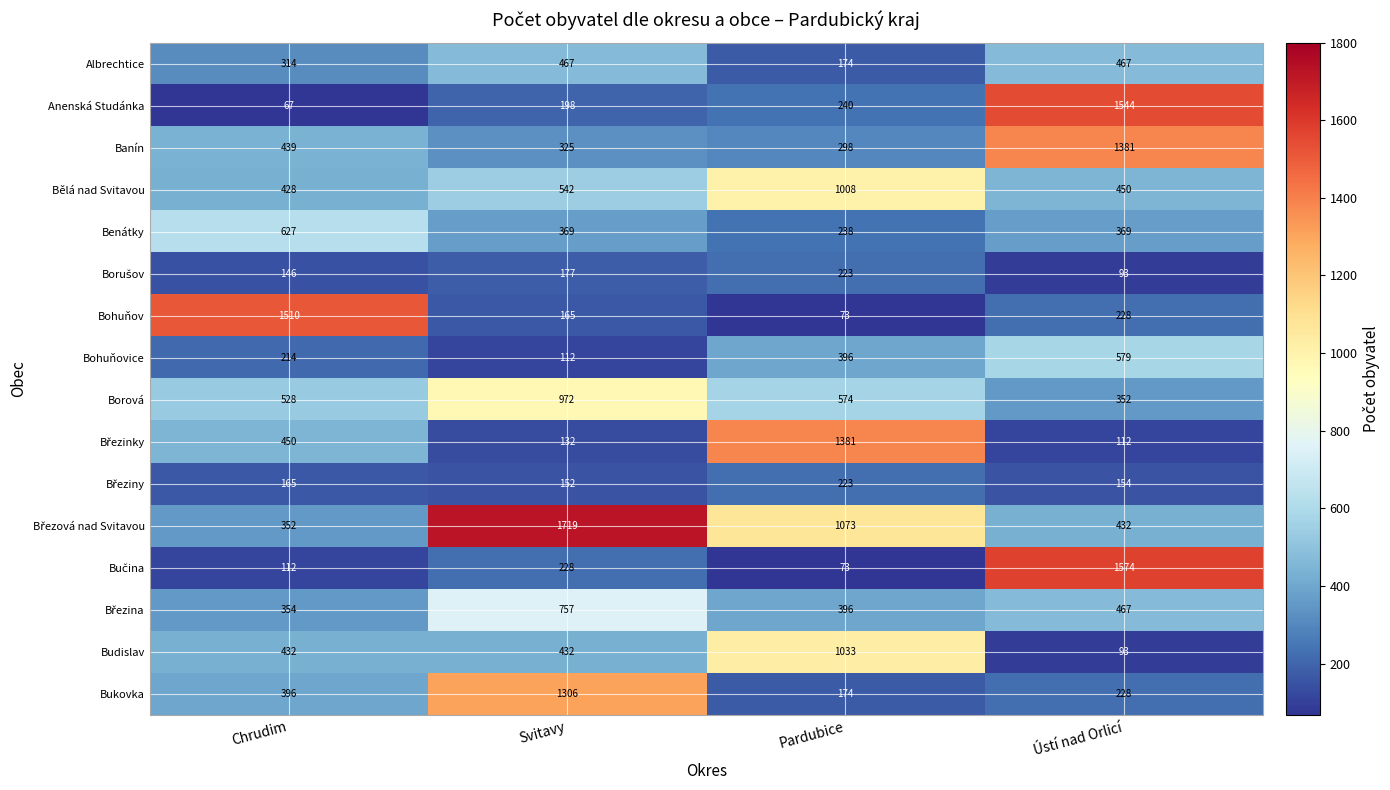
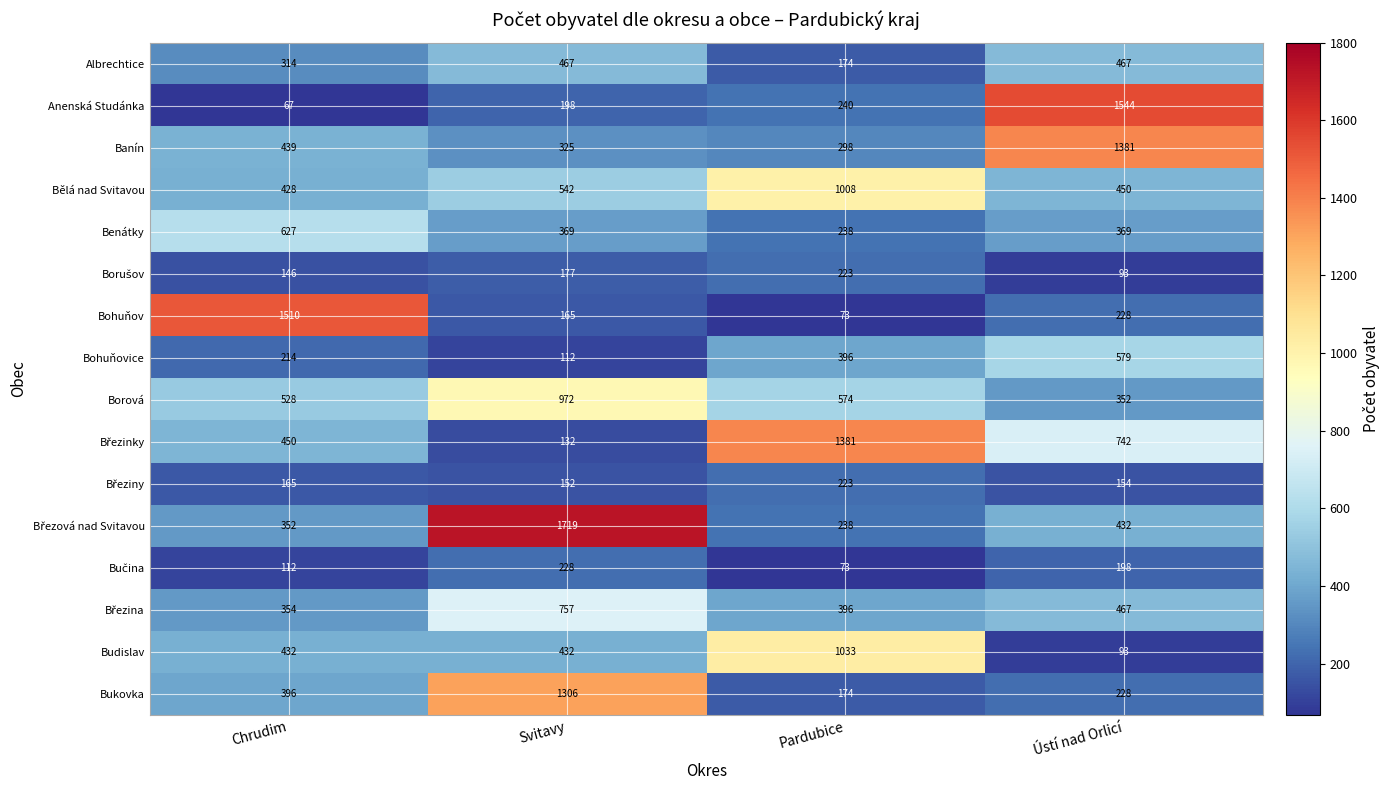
Březinky, Ústí nad Orlicí: 112 -> 742
Březová nad Svitavou, Pardubice: 1073 -> 238
Bučina, Ústí nad Orlicí: 1574 -> 198
